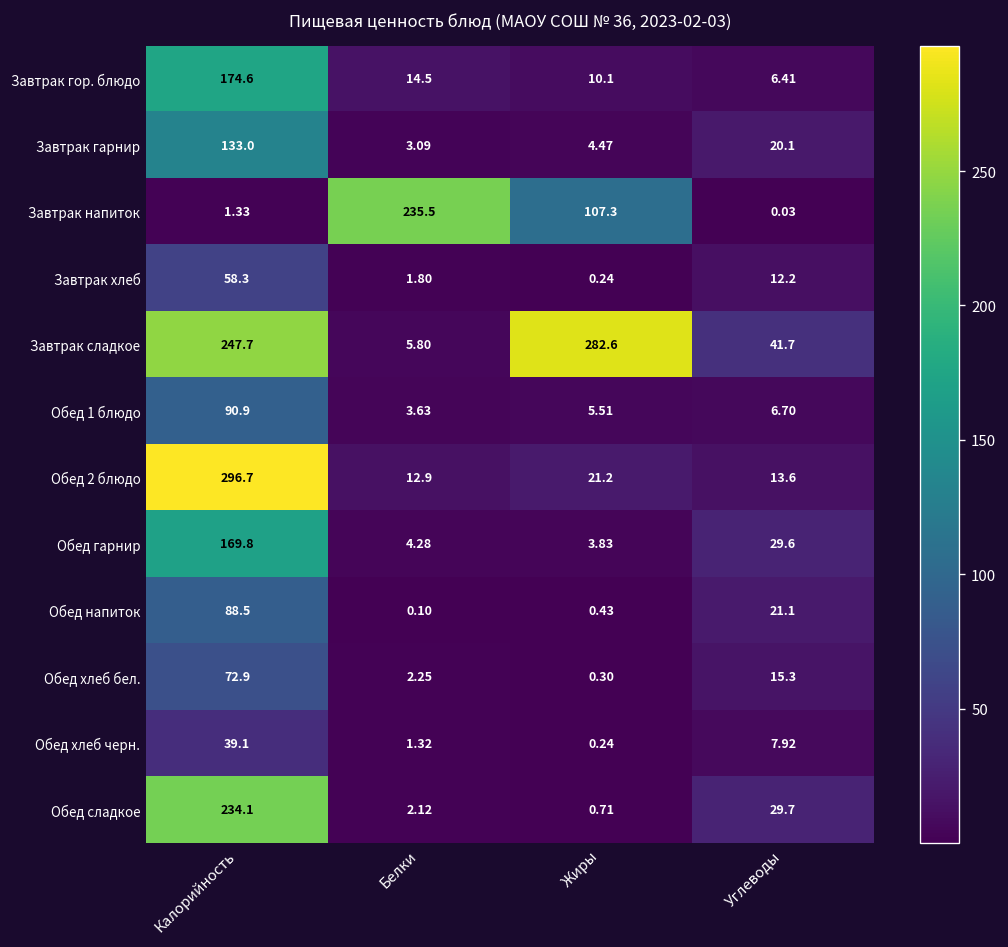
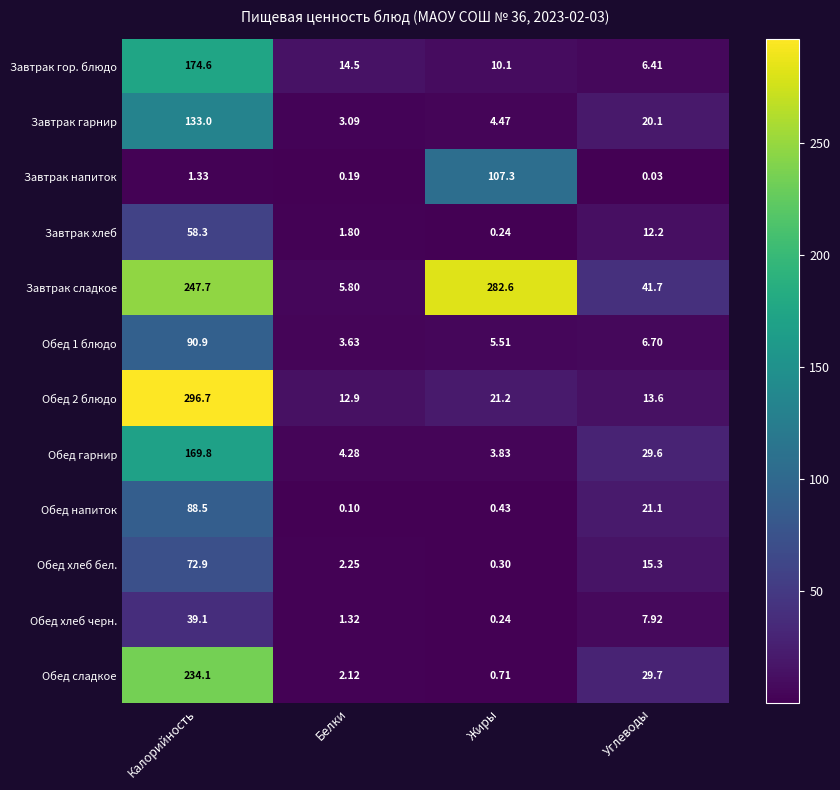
Завтрак напиток, Белки: 235.5 -> 0.19
